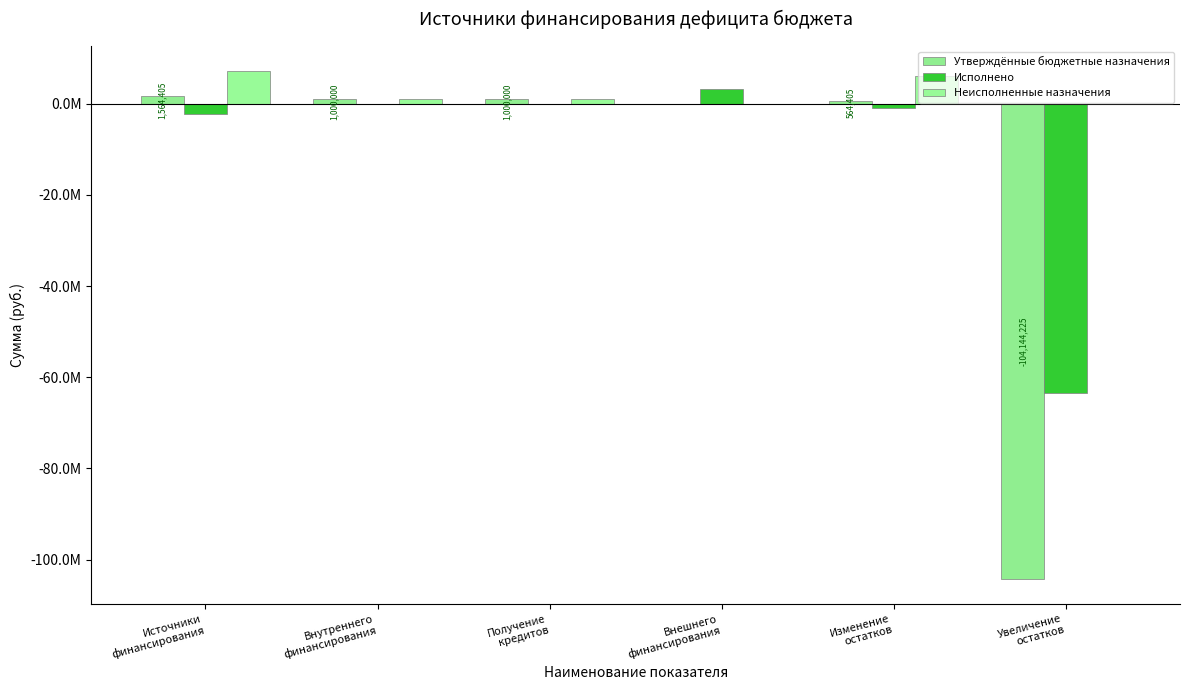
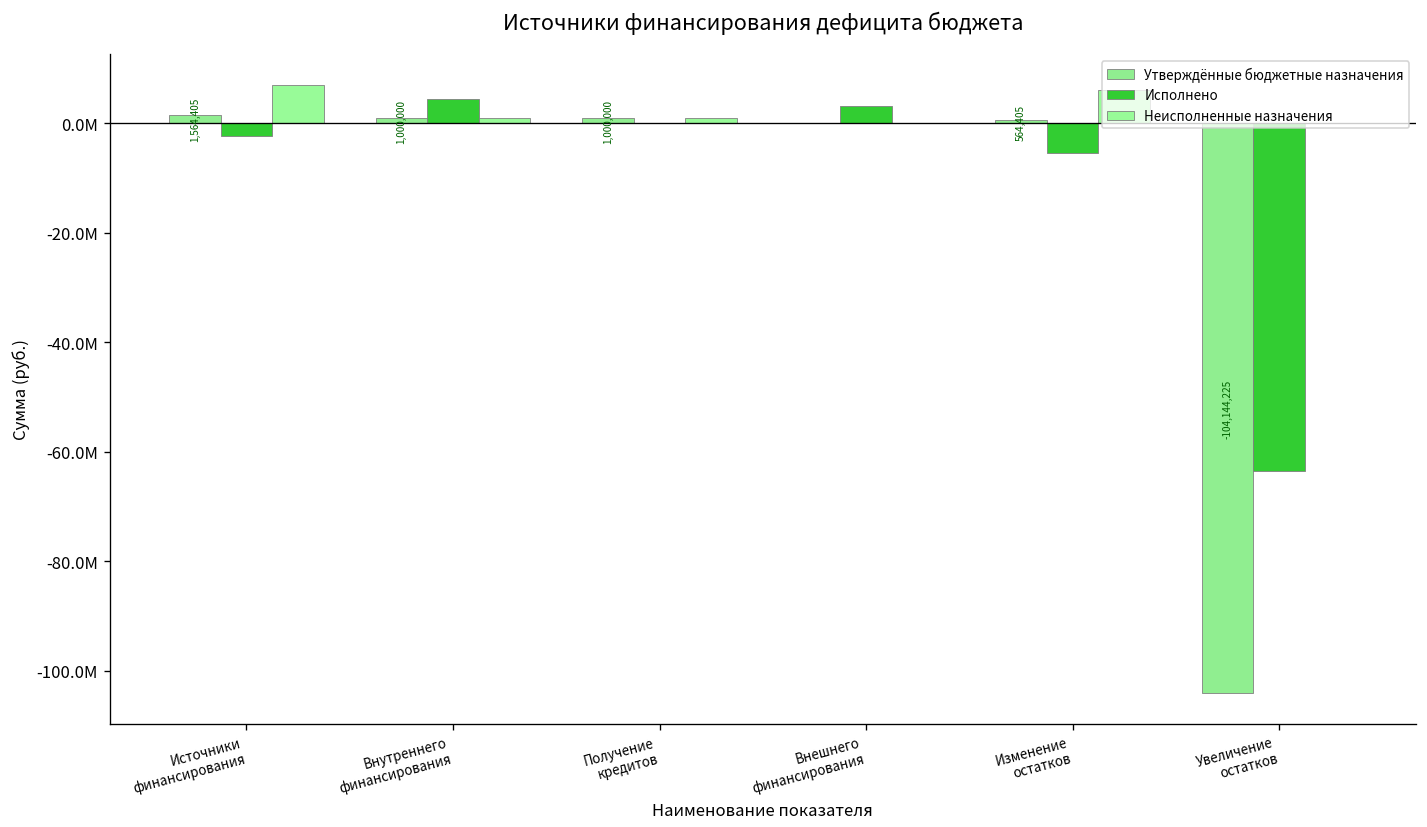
Исполнено, Внутреннего финансирования: 0 -> 4000000
Исполнено, Изменение остатков: -1000000 -> -5000000
